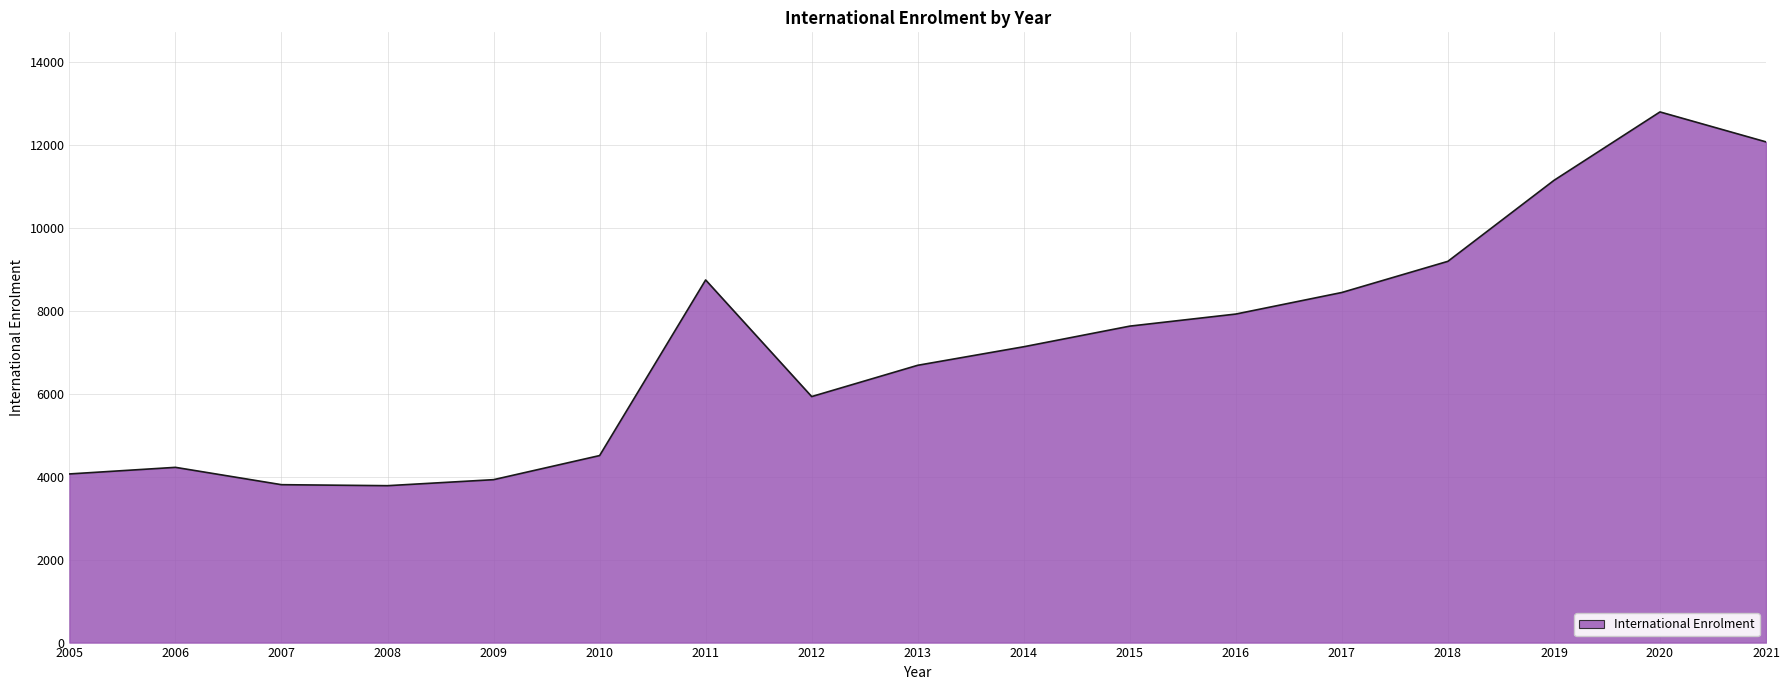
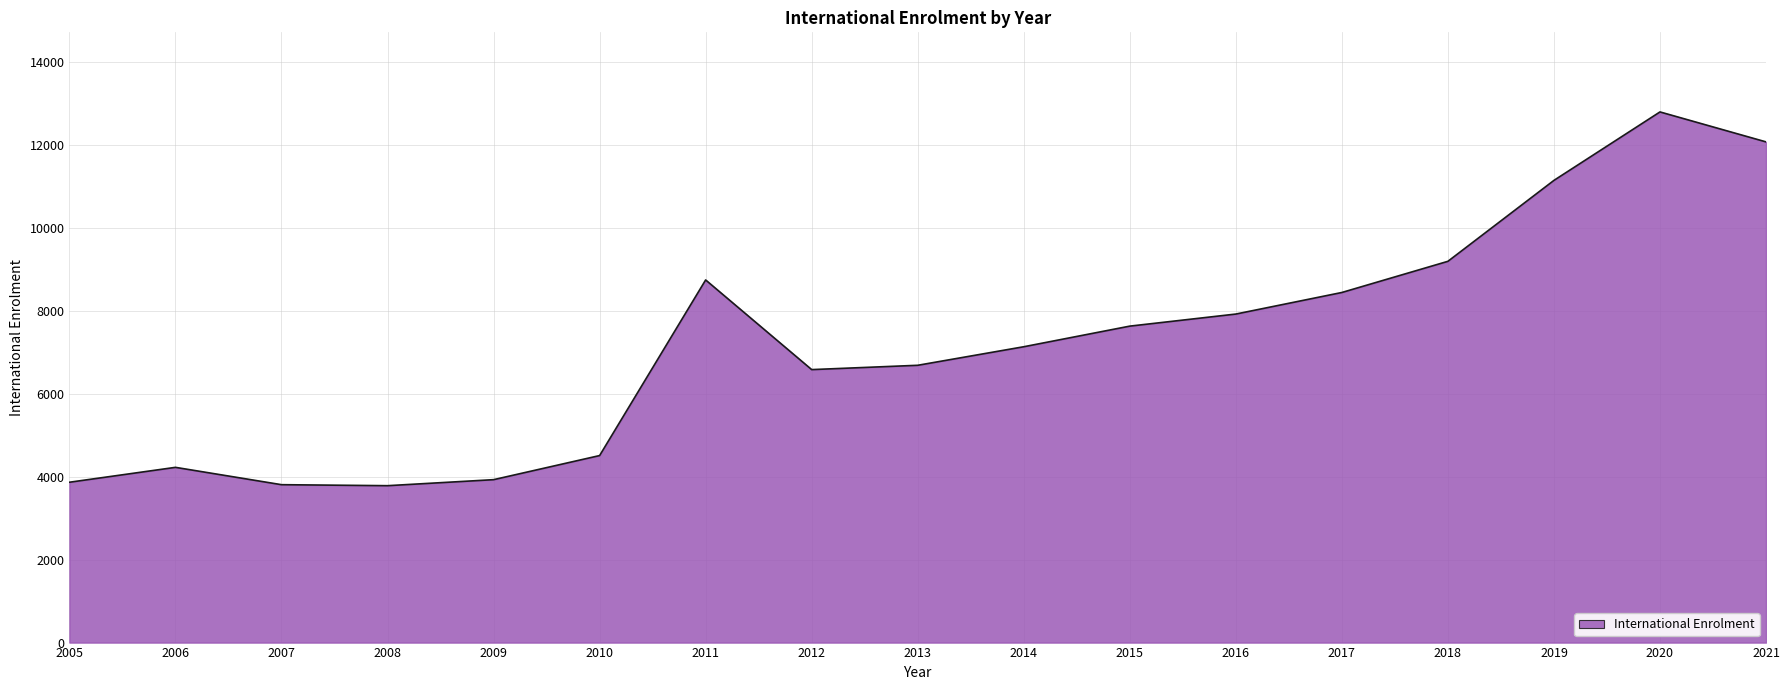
2005: 4100 -> 3900
2012: 5900 -> 6600
